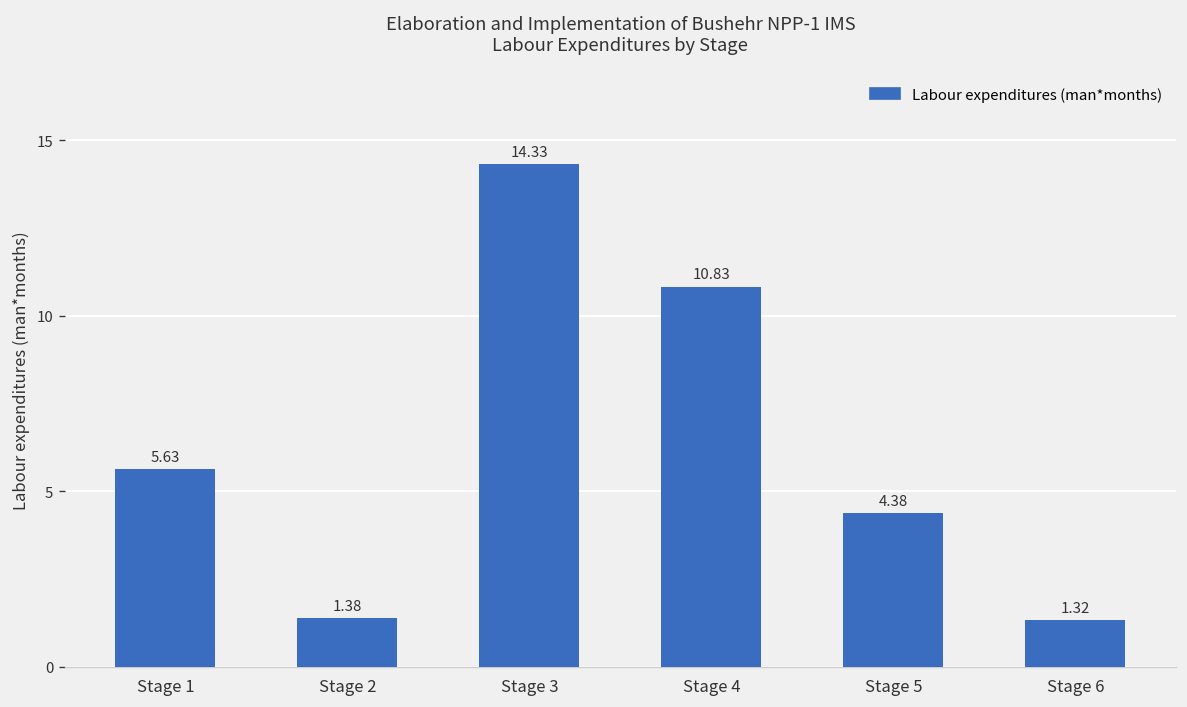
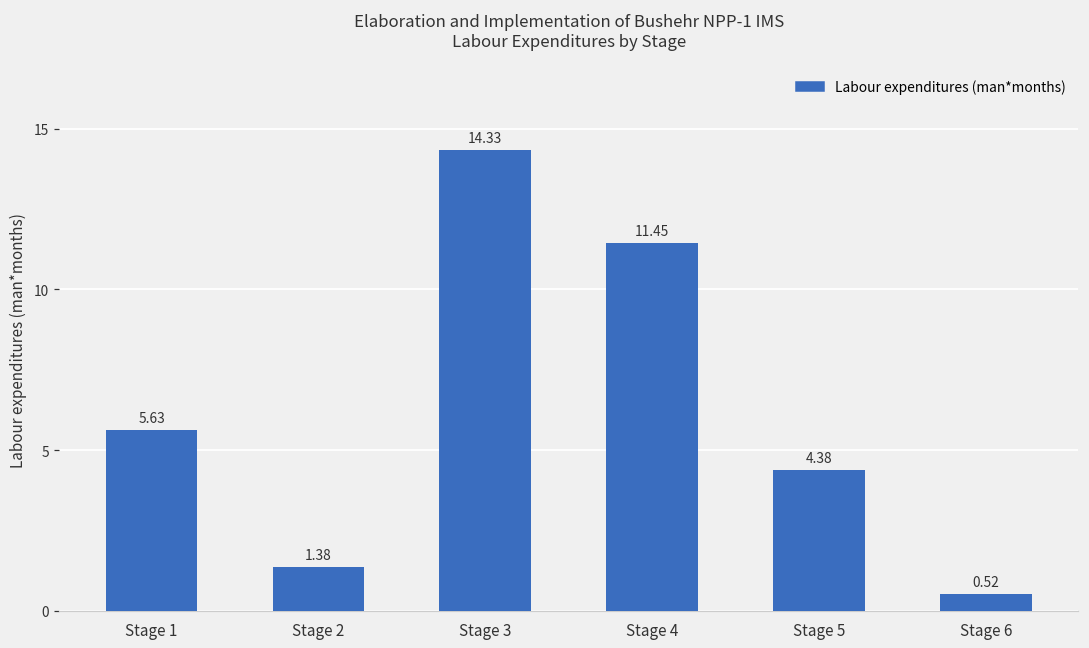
Stage 4: 10.83 -> 11.45
Stage 6: 1.32 -> 0.52
